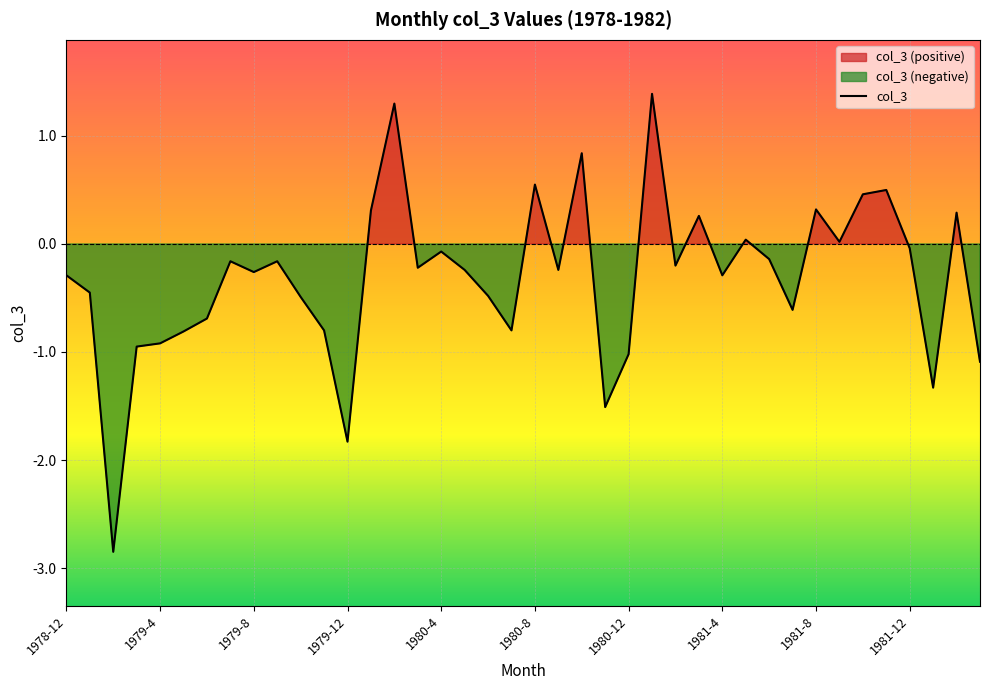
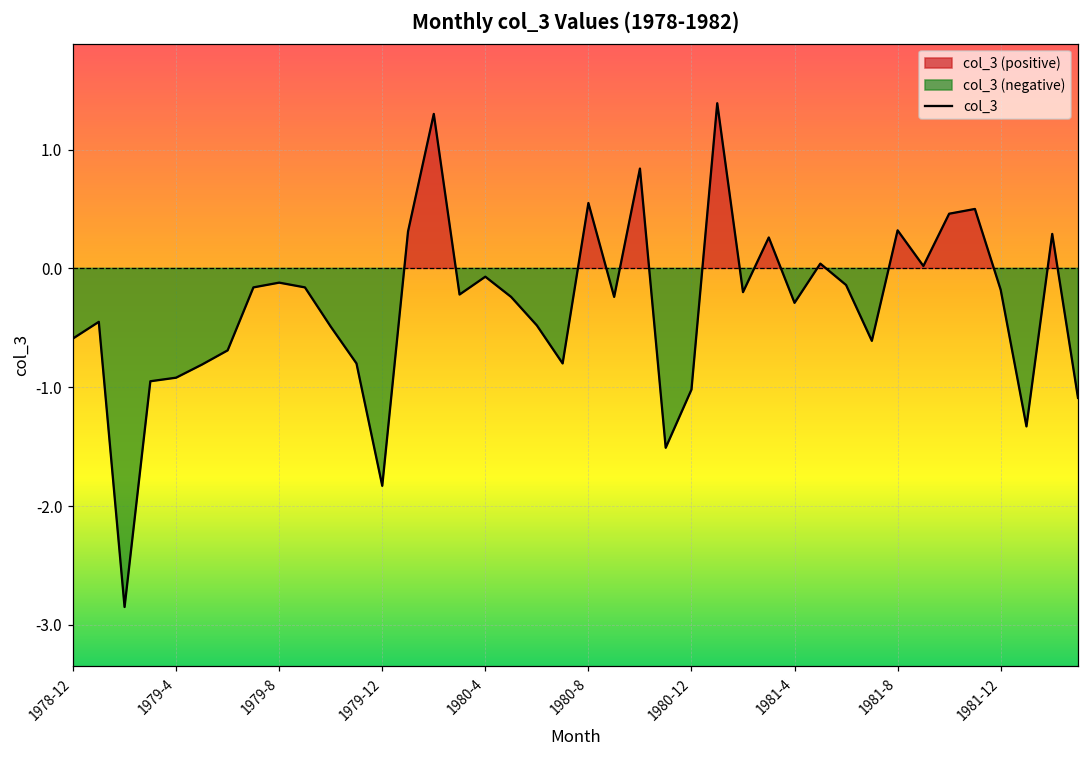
1978-12: -0.29 -> -0.59
1979-8: -0.26 -> -0.12
1981-12: -0.04 -> -0.18
